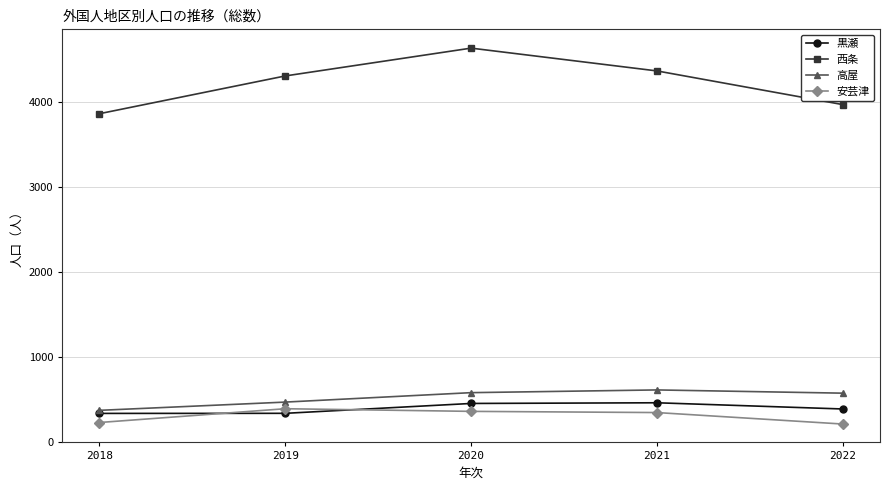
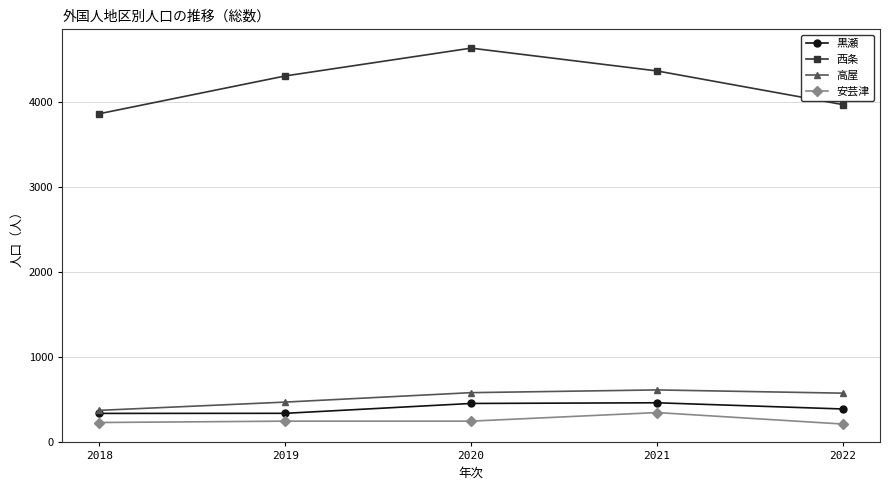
安芸津, 2019: 400 -> 300
安芸津, 2020: 400 -> 300
